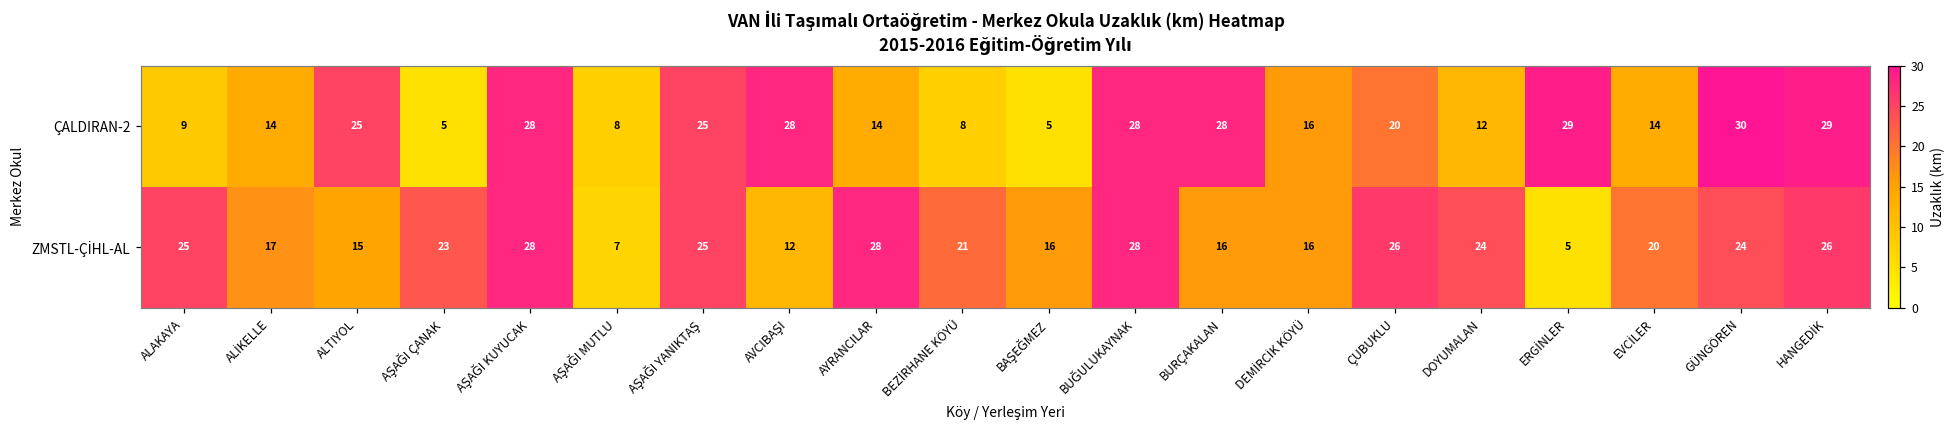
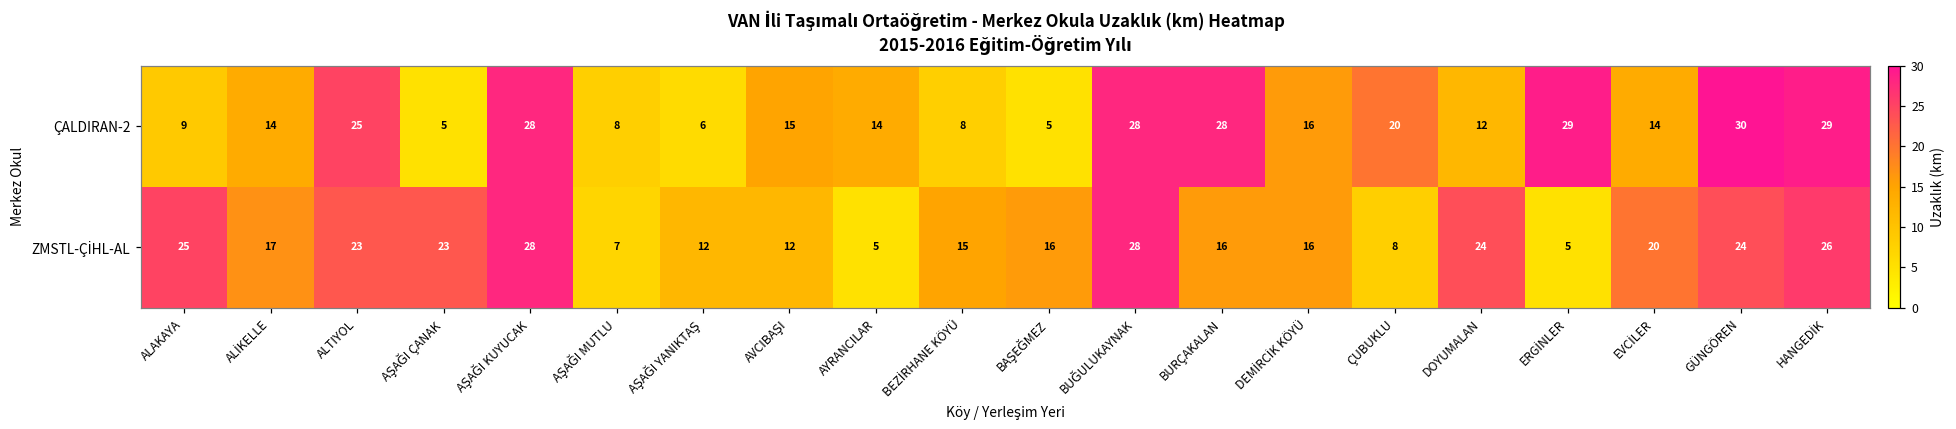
ÇALDIRAN-2, AŞAĞI YANIKTAŞ: 25 -> 6
ÇALDIRAN-2, AVCIBAŞI: 28 -> 15
ZMSTL-ÇİHL-AL, ALTIYOL: 15 -> 23
ZMSTL-ÇİHL-AL, AŞAĞI YANIKTAŞ: 25 -> 12
ZMSTL-ÇİHL-AL, AYRANCILAR: 28 -> 5
ZMSTL-ÇİHL-AL, BEZİRHANE KÖYÜ: 21 -> 15
ZMSTL-ÇİHL-AL, ÇUBUKLU: 26 -> 8
